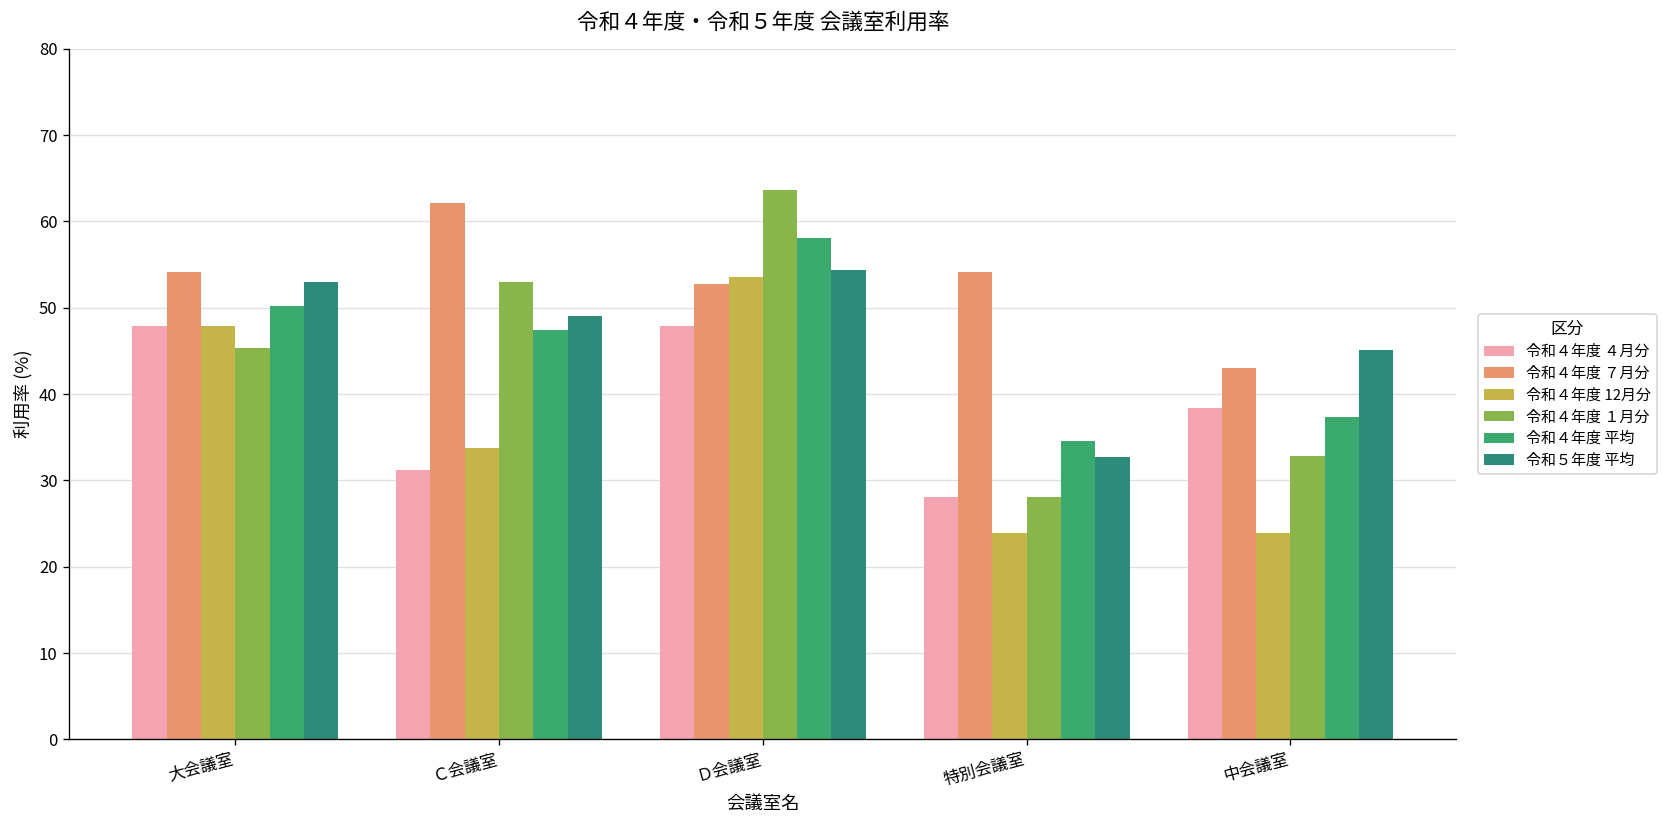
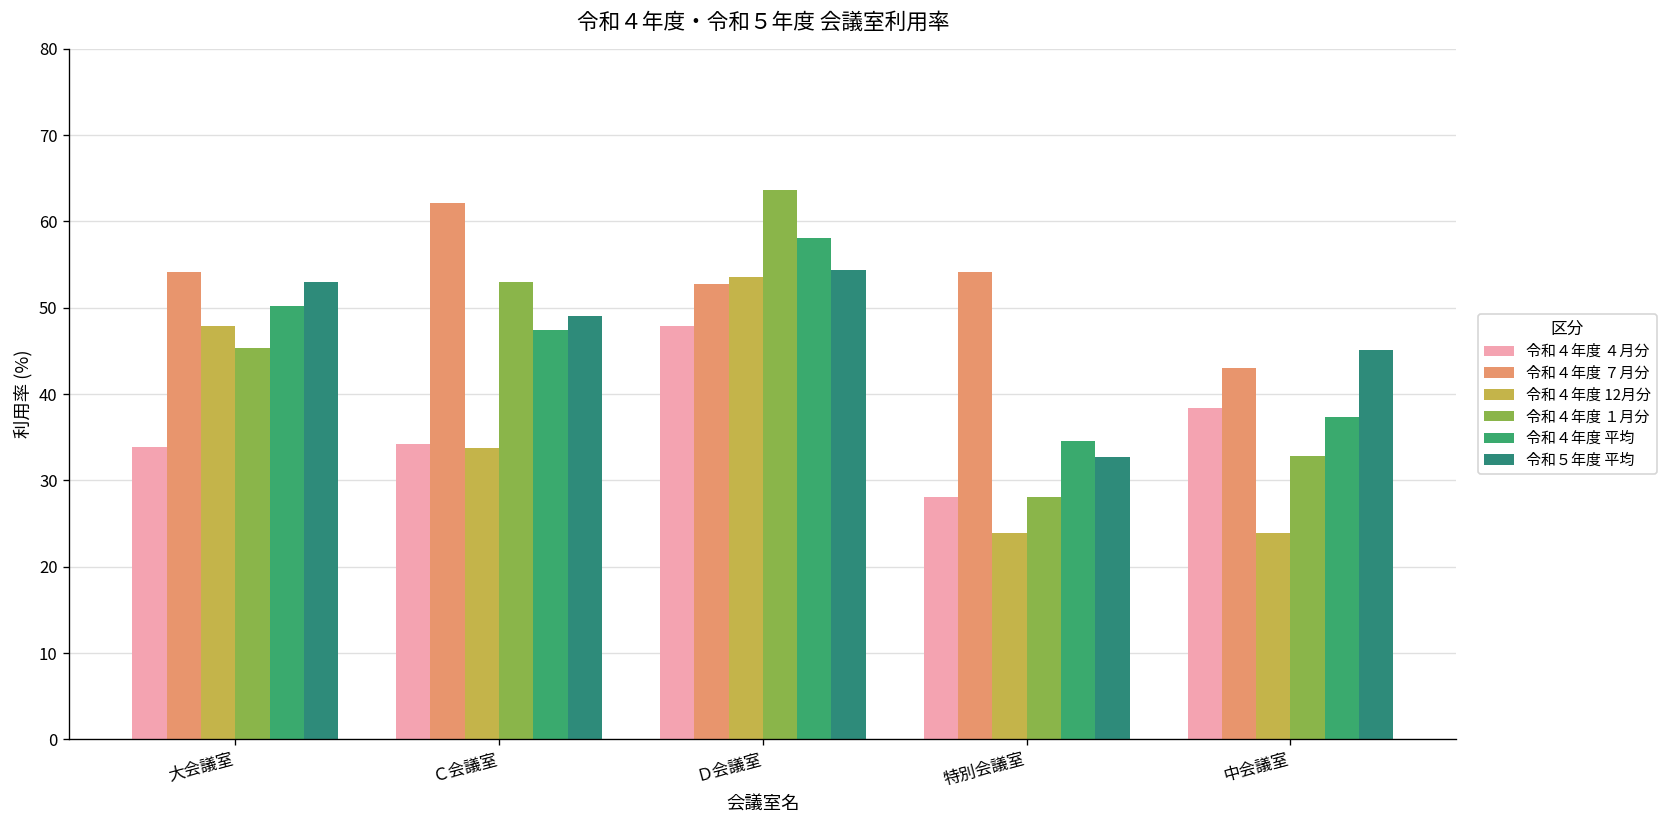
令和４年度 ４月分, 大会議室: 48 -> 34
令和４年度 ４月分, Ｃ会議室: 31 -> 34
